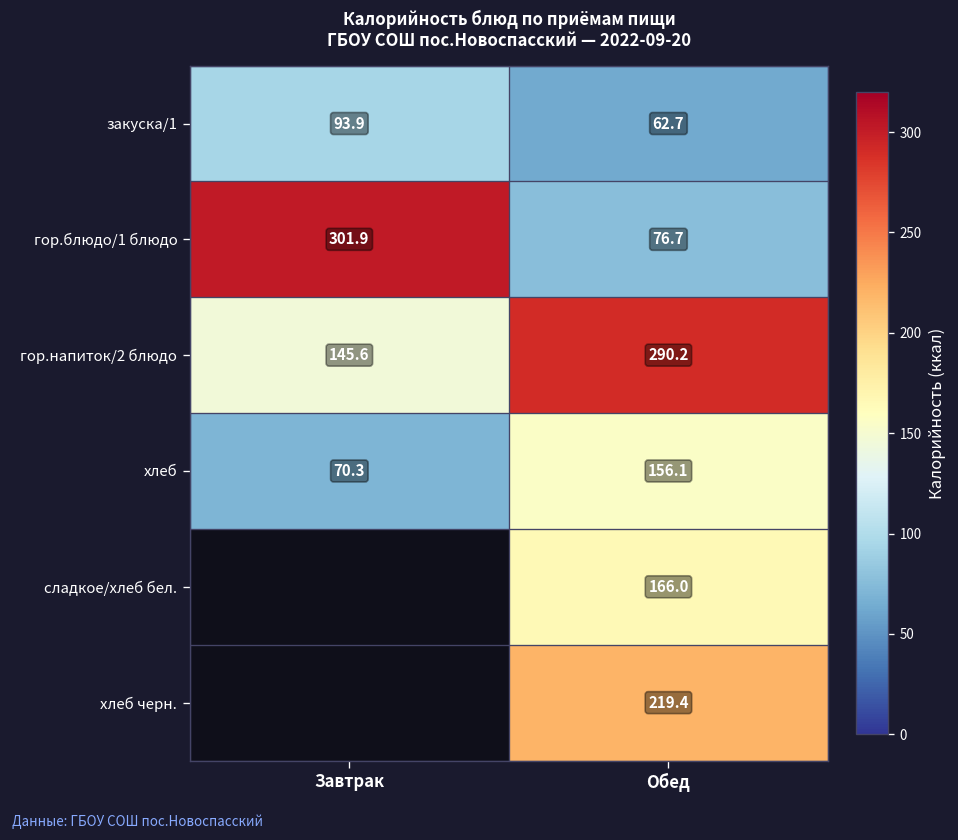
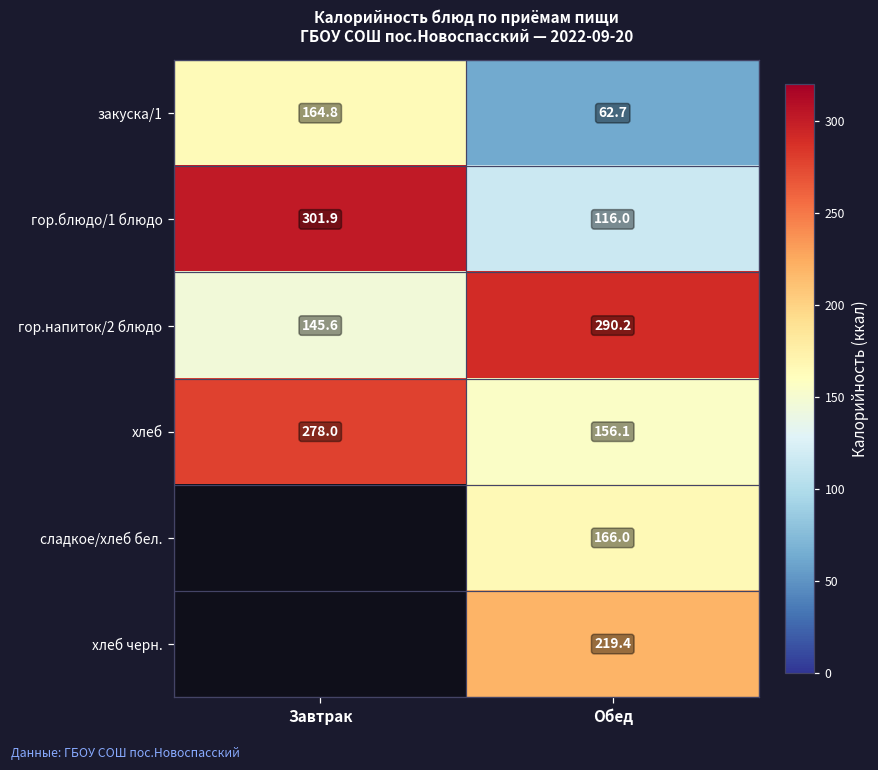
закуска/1, Завтрак: 93.9 -> 164.8
гор.блюдо/1 блюдо, Обед: 76.7 -> 116.0
хлеб, Завтрак: 70.3 -> 278.0
